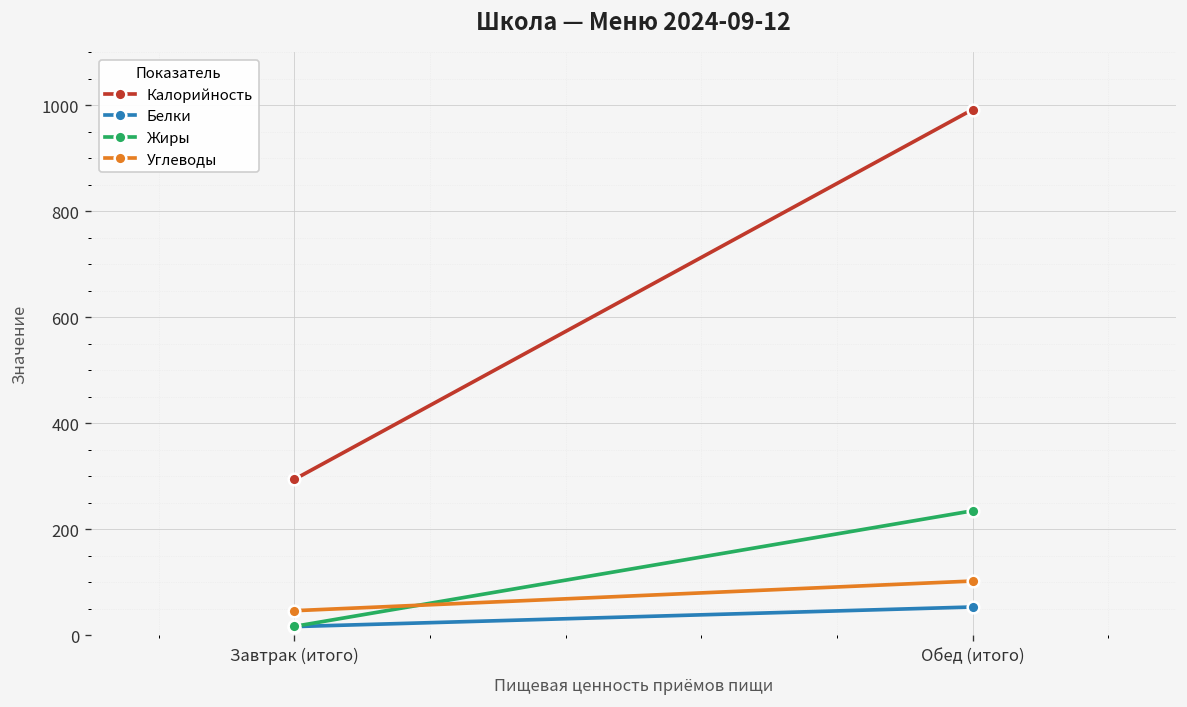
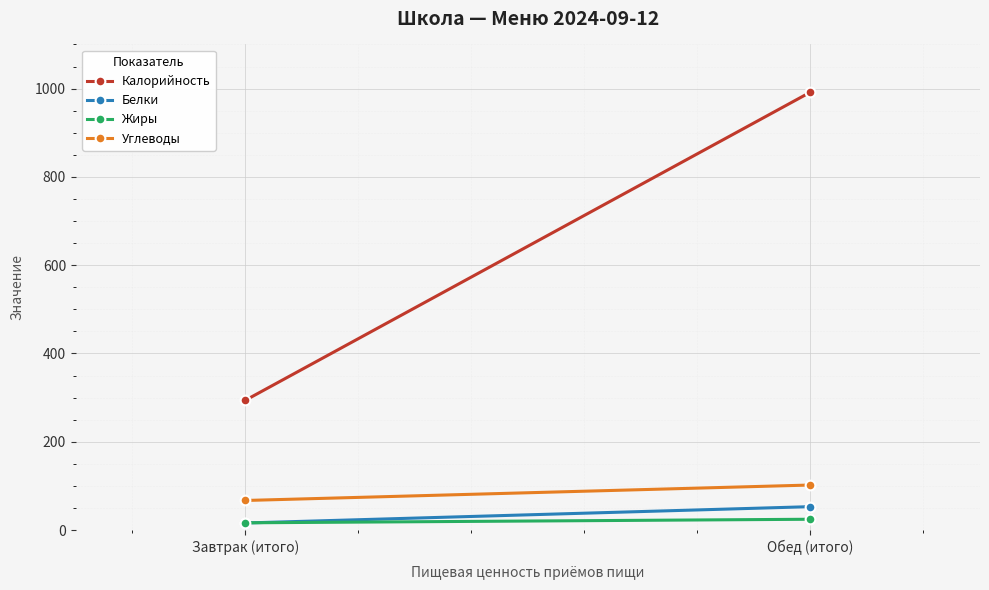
Углеводы, Завтрак (итого): 50 -> 70
Жиры, Обед (итого): 230 -> 20
